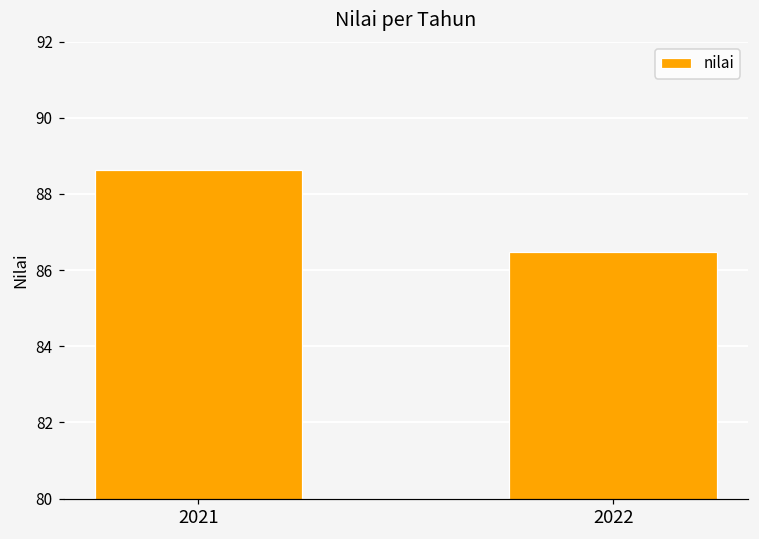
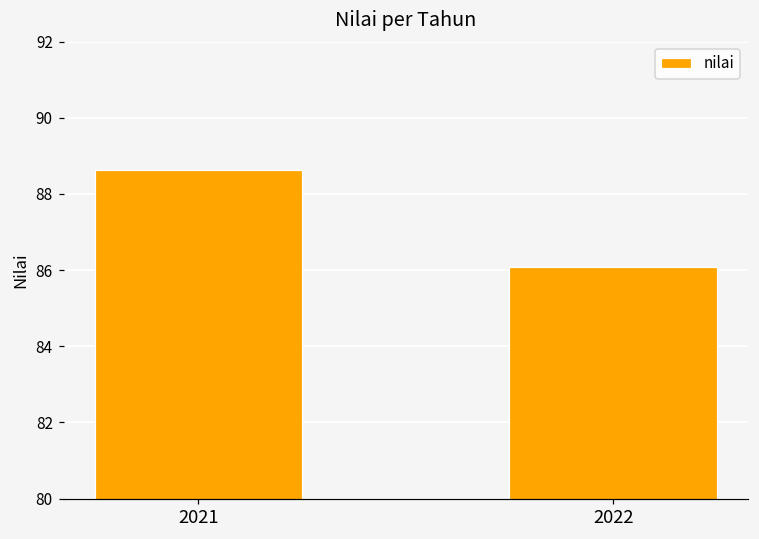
2022: 86.5 -> 86.1
